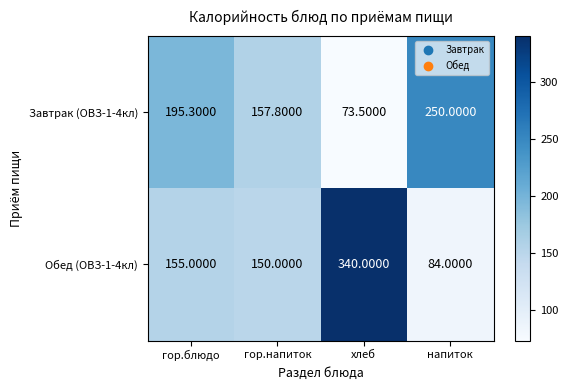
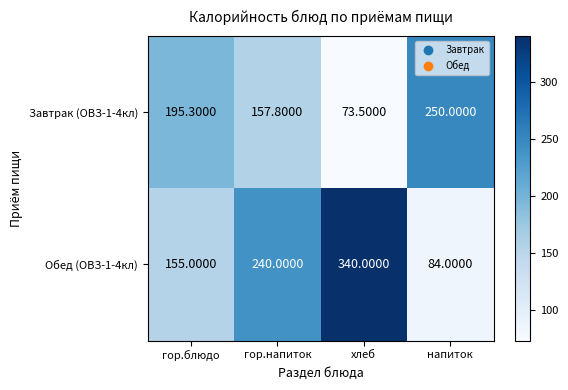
Обед (ОВЗ-1-4кл), гор.напиток: 150.0000 -> 240.0000
